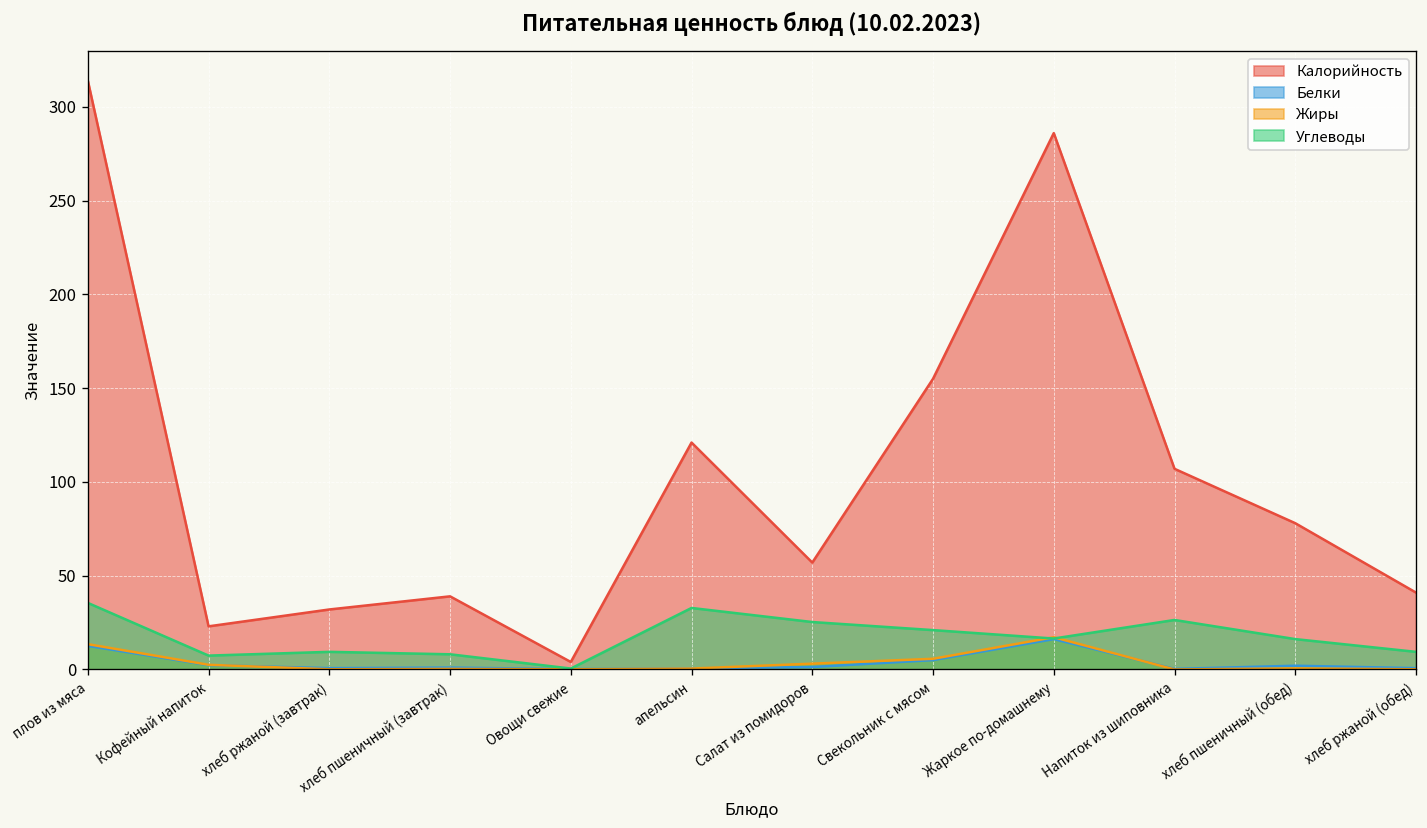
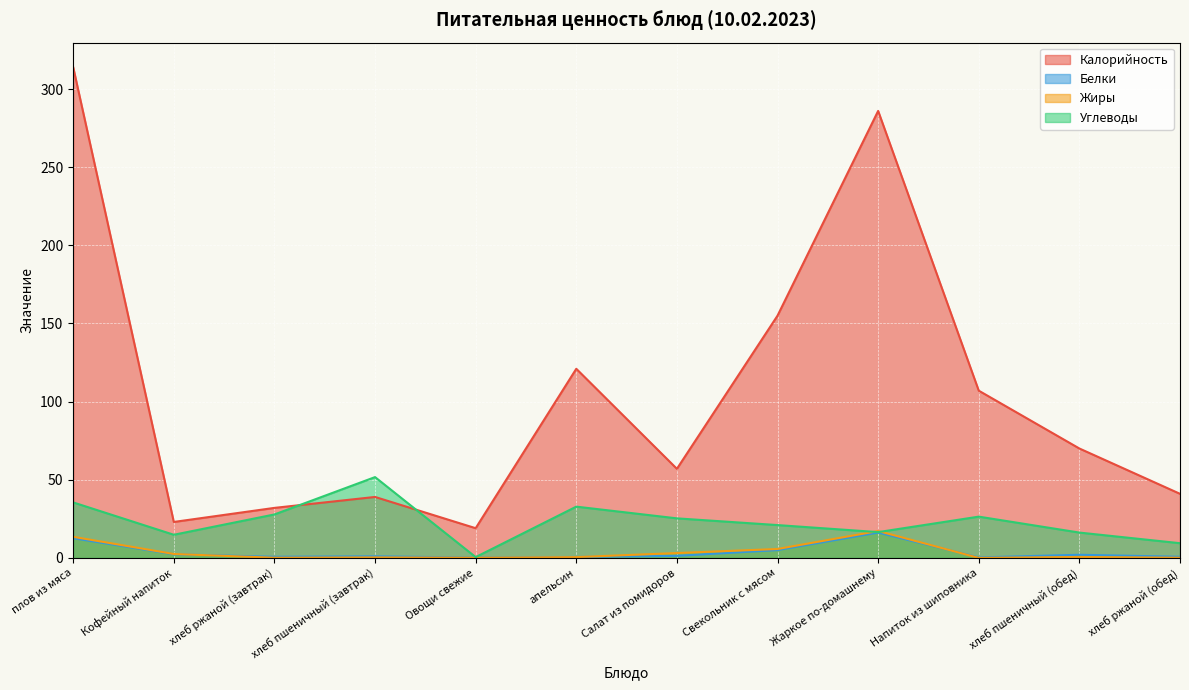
Углеводы, Кофейный напиток: 7 -> 15
Углеводы, хлеб ржаной (завтрак): 9 -> 28
Углеводы, хлеб пшеничный (завтрак): 8 -> 52
Калорийность, Овощи свежие: 4 -> 19
Калорийность, хлеб пшеничный (обед): 78 -> 70
